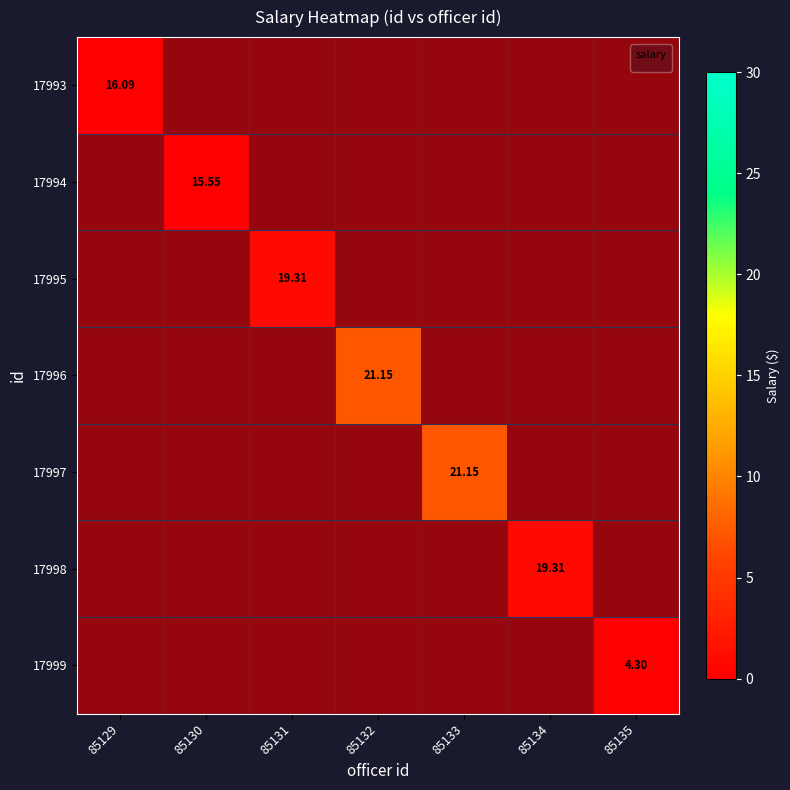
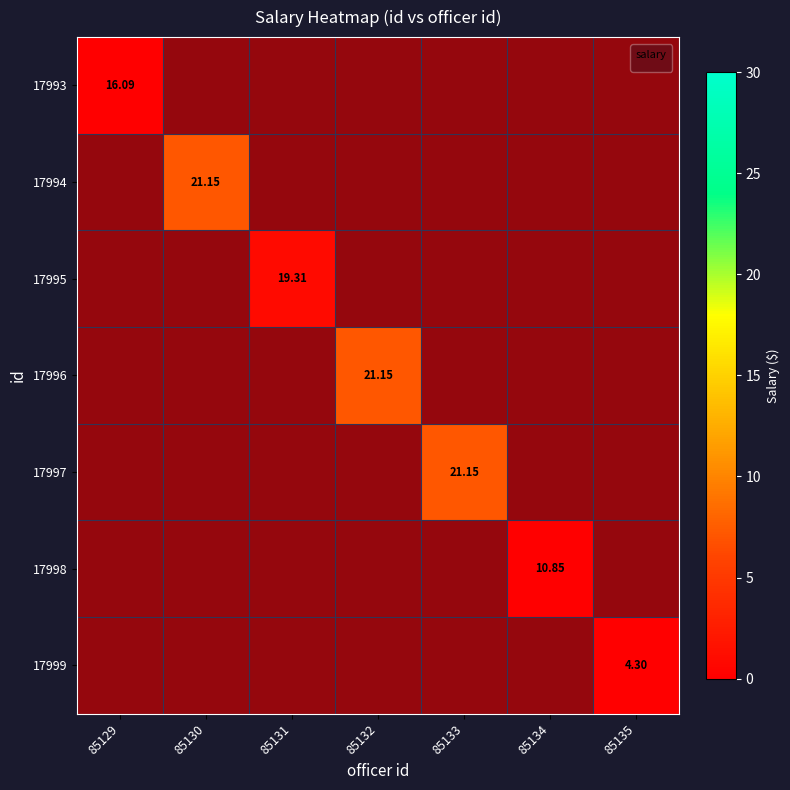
17994, 85130: 15.55 -> 21.15
17998, 85134: 19.31 -> 10.85
